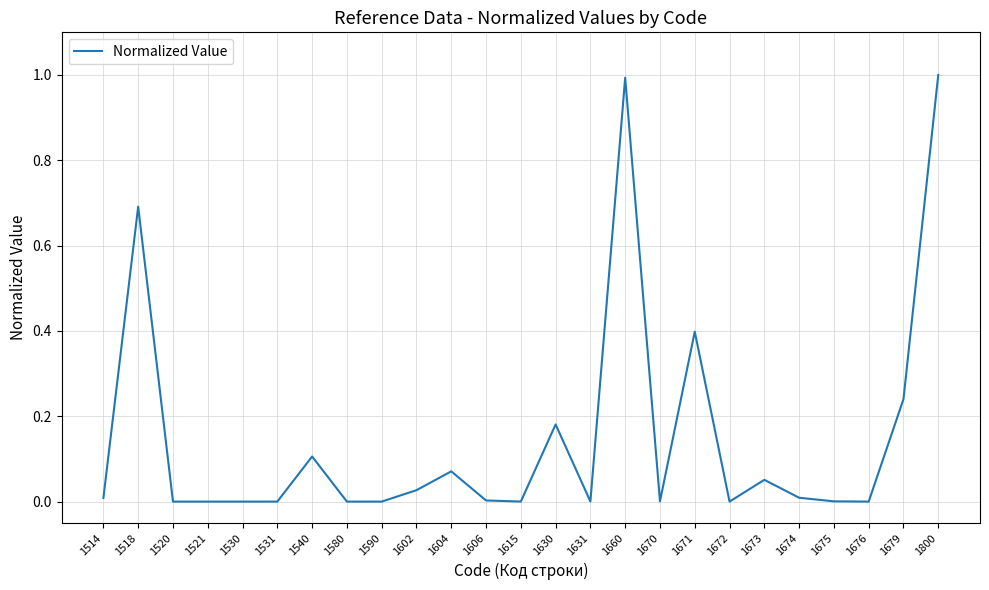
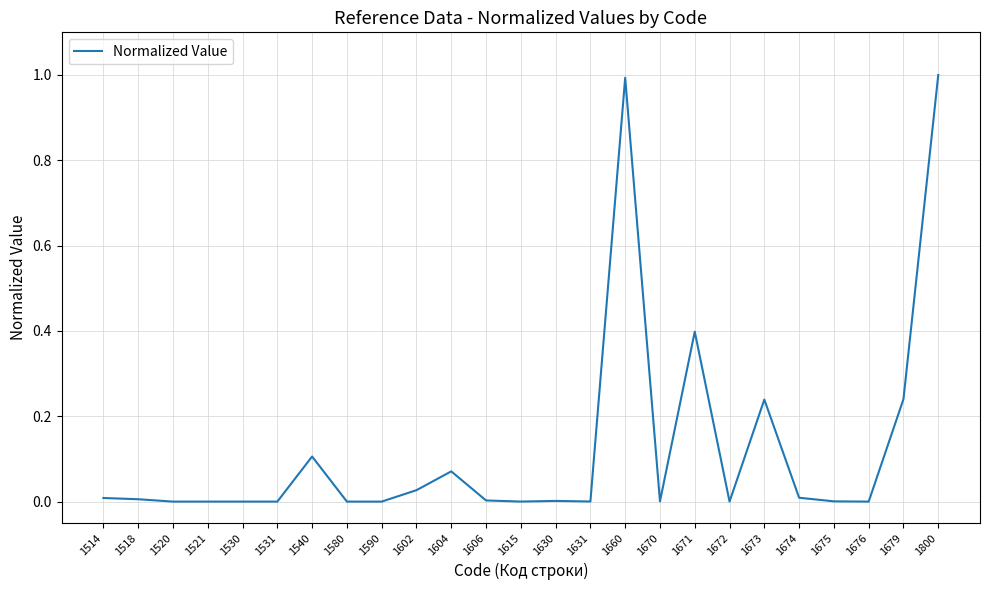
1518: 0.69 -> 0.01
1630: 0.18 -> 0.00
1673: 0.05 -> 0.24
